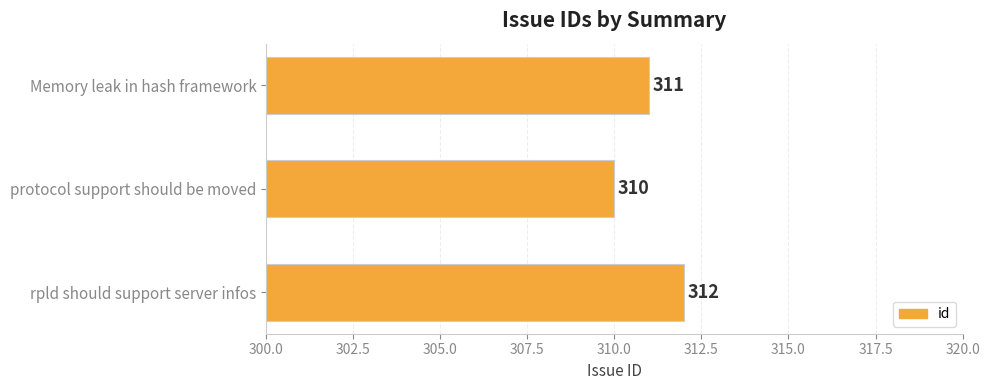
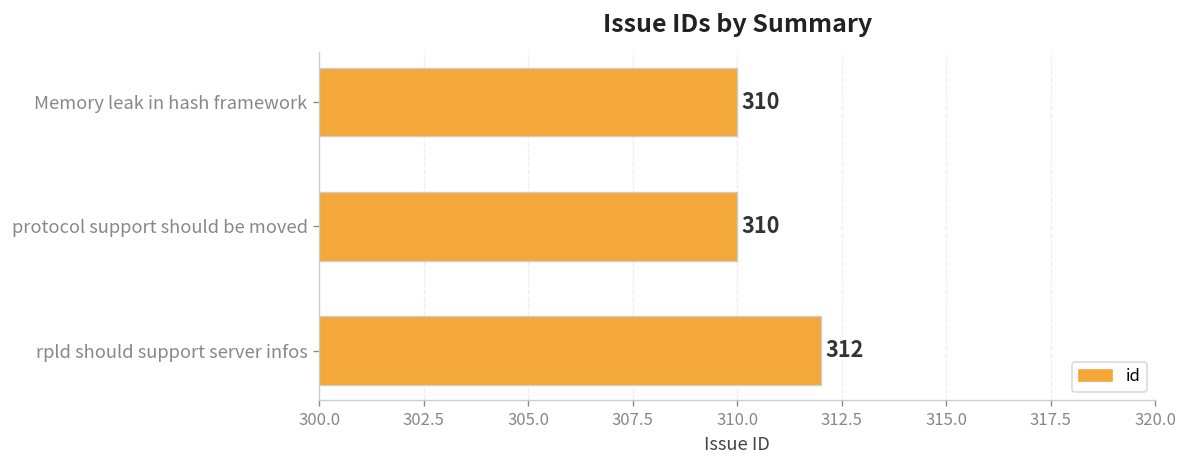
Memory leak in hash framework: 311 -> 310
